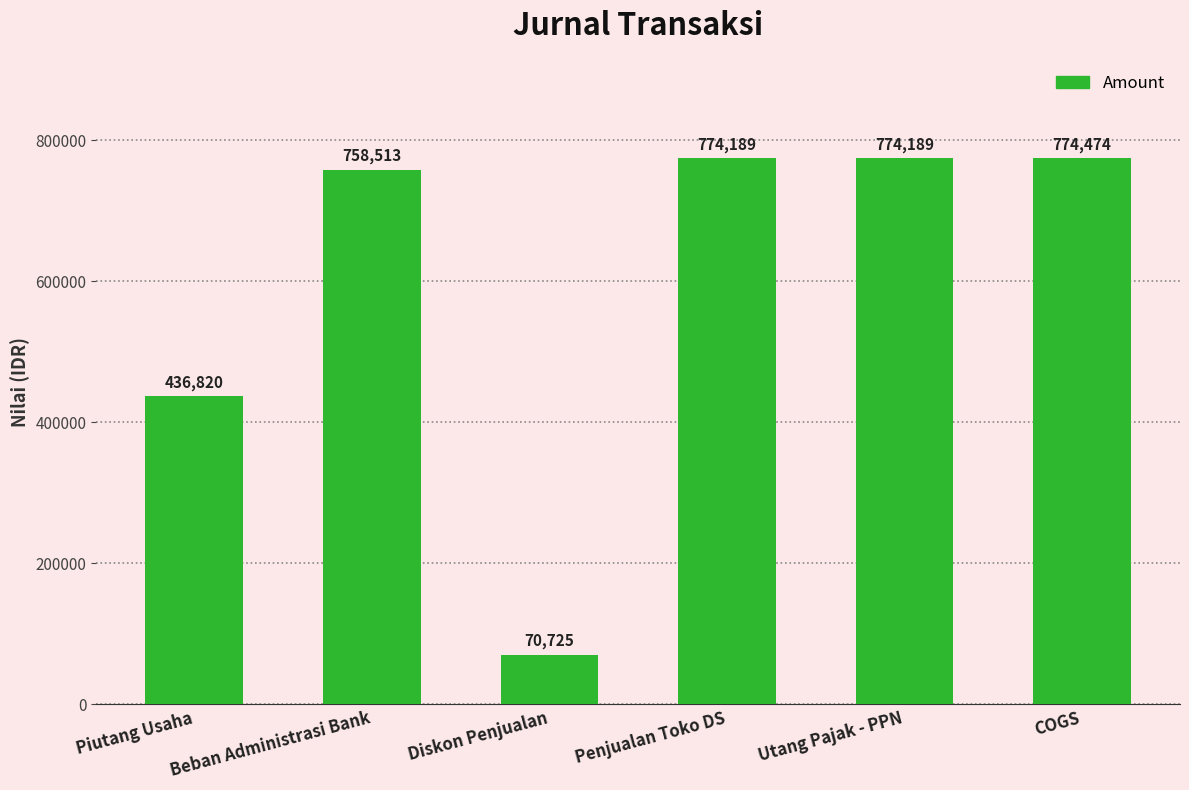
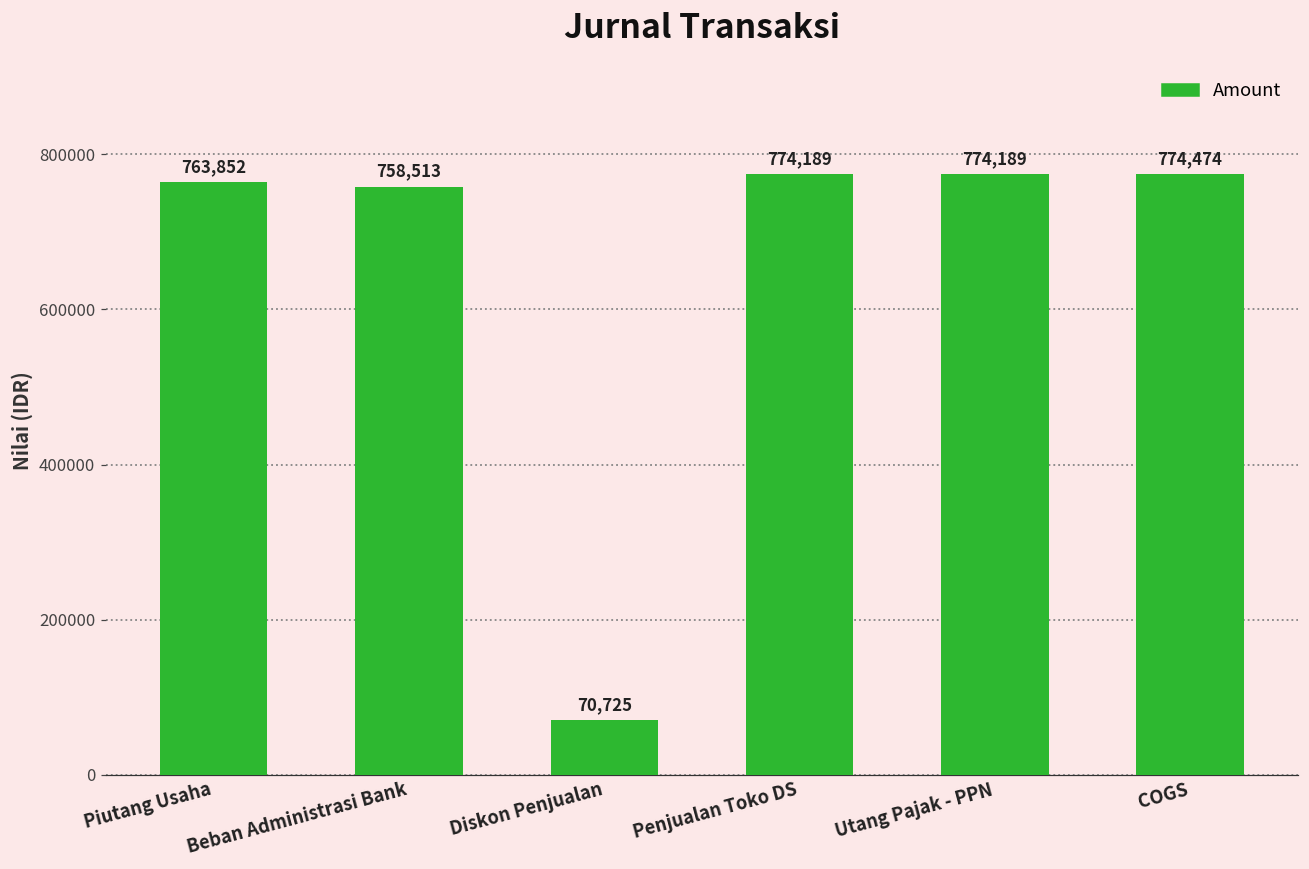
Piutang Usaha: 436,820 -> 763,852
